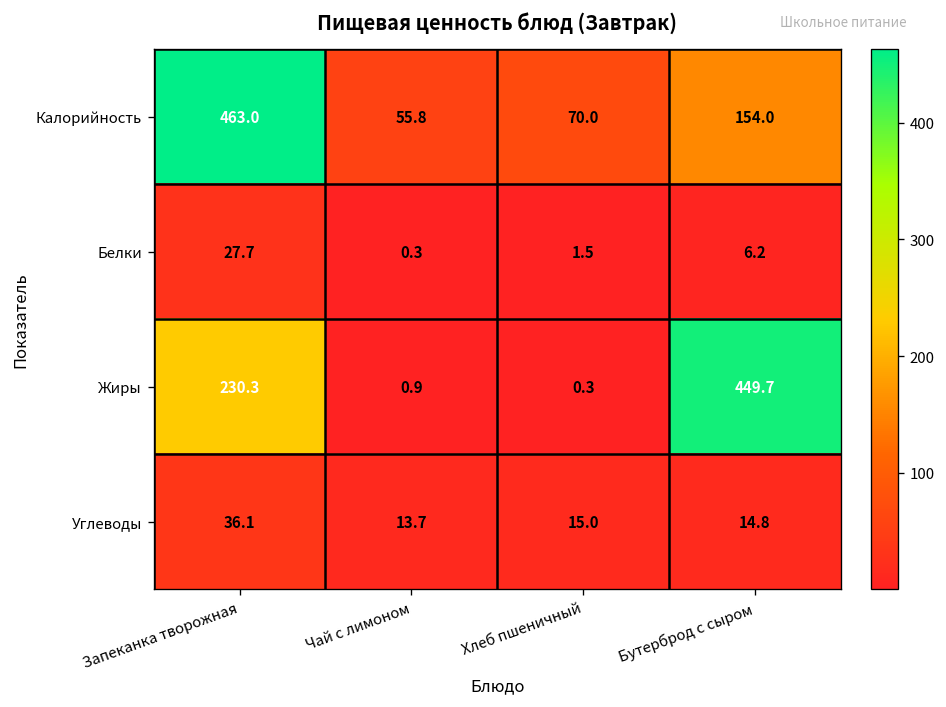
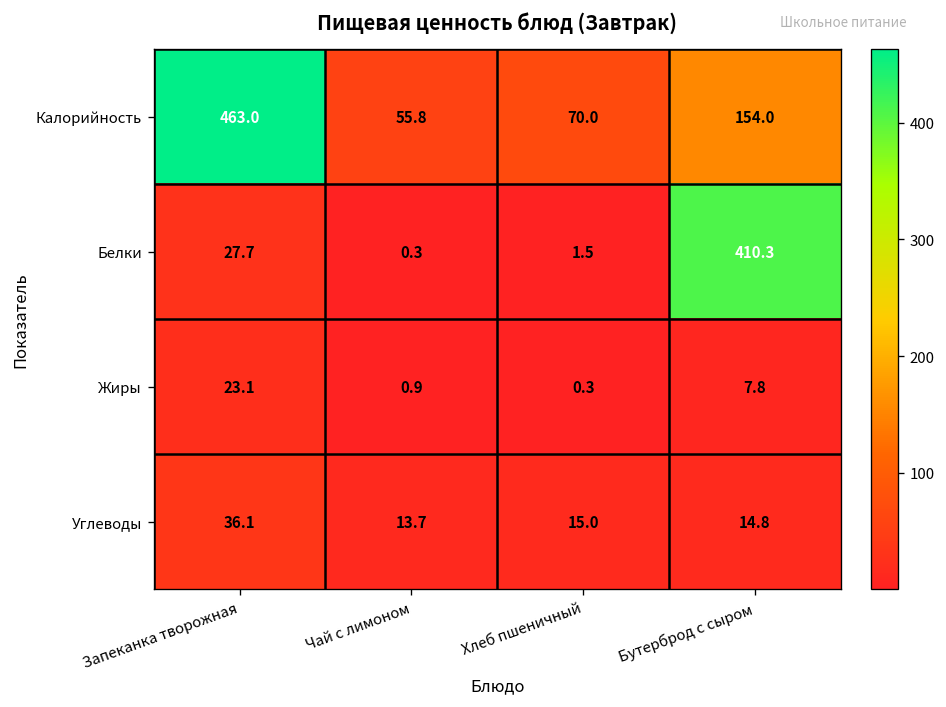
Белки, Бутерброд с сыром: 6.2 -> 410.3
Жиры, Запеканка творожная: 230.3 -> 23.1
Жиры, Бутерброд с сыром: 449.7 -> 7.8
